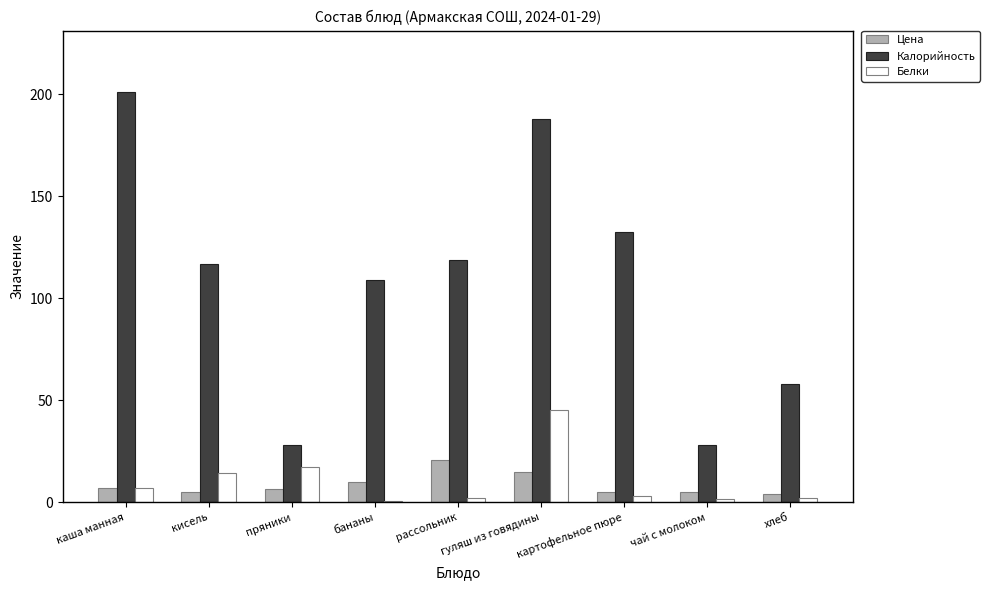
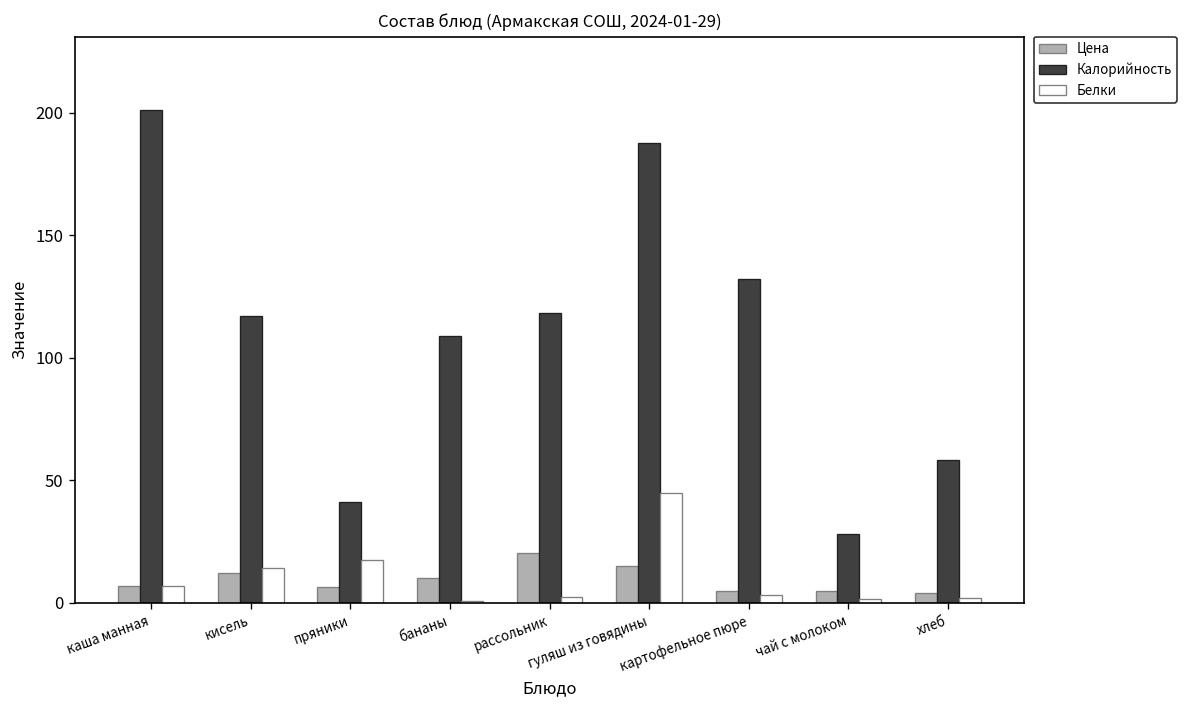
Цена, кисель: 5 -> 12
Калорийность, пряники: 28 -> 41
